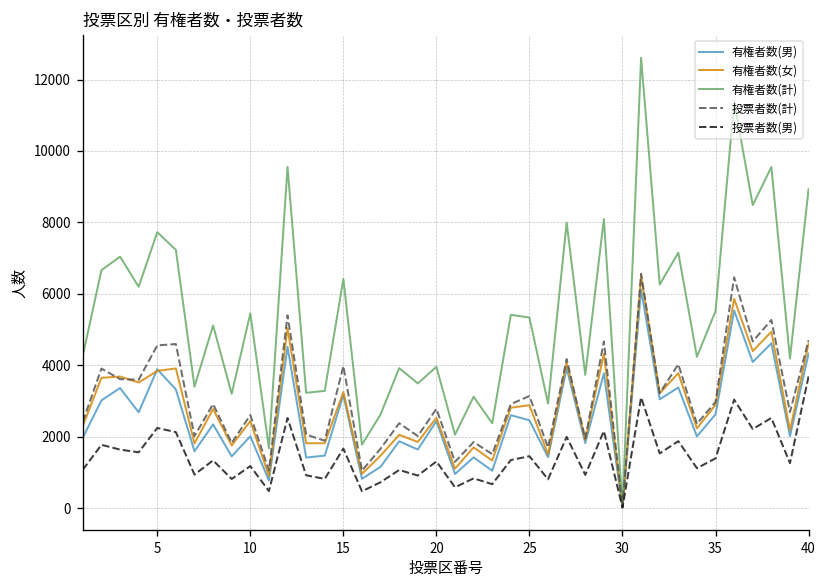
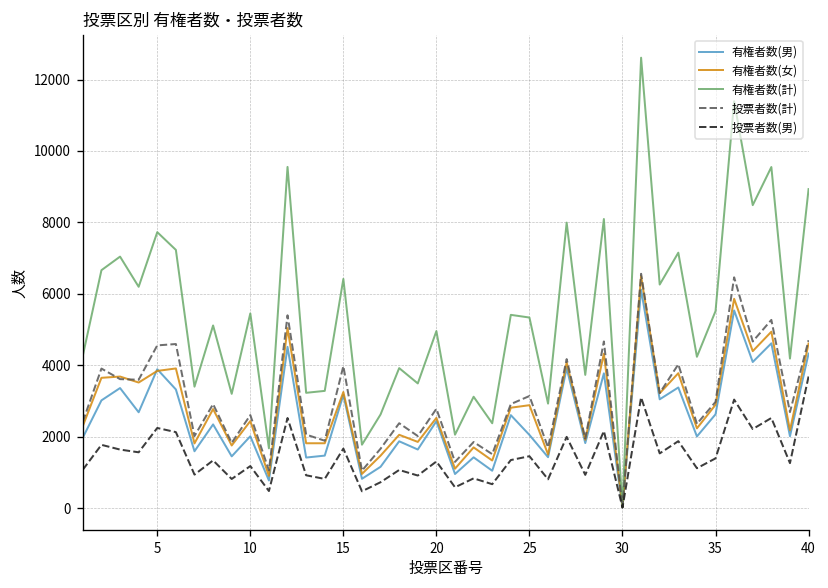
有権者数(計), 20: 4000 -> 5000
有権者数(男), 25: 2500 -> 2000
